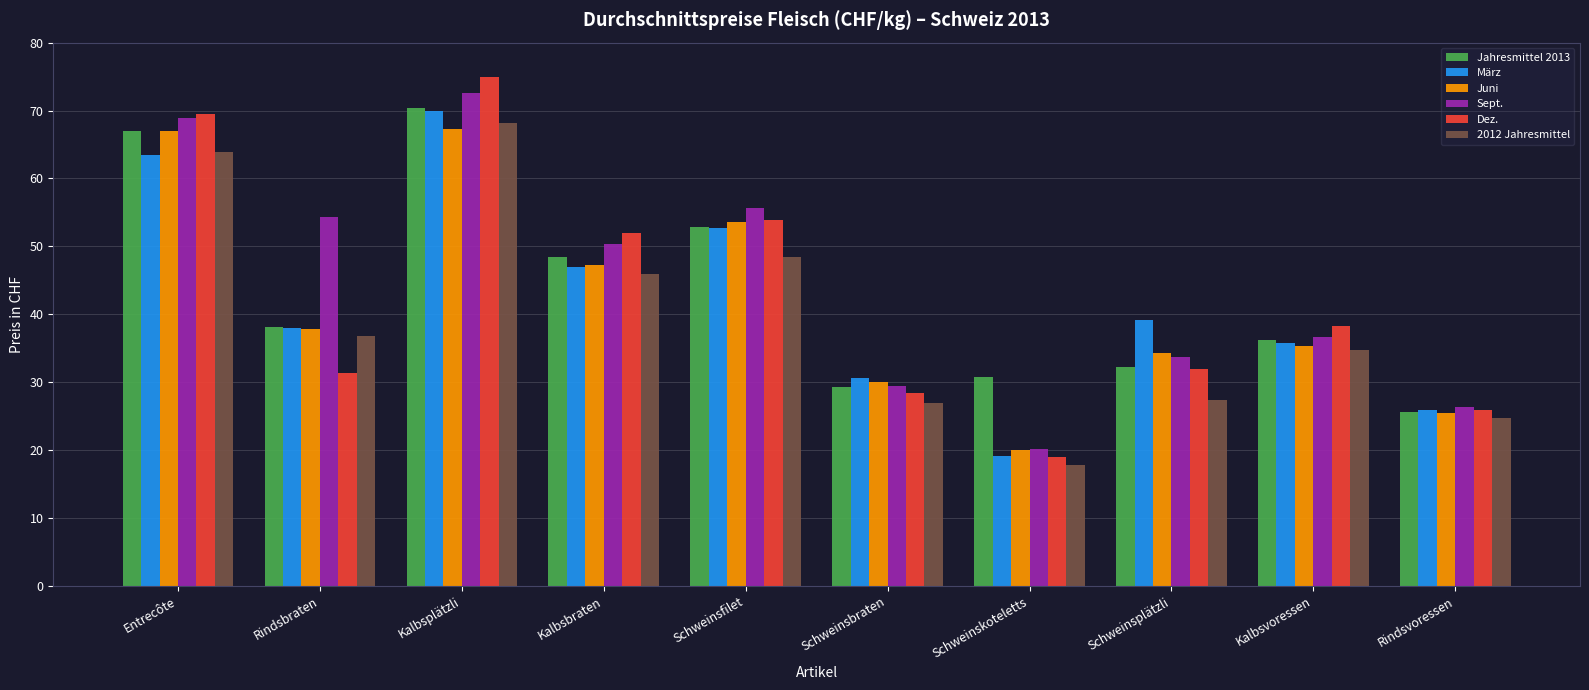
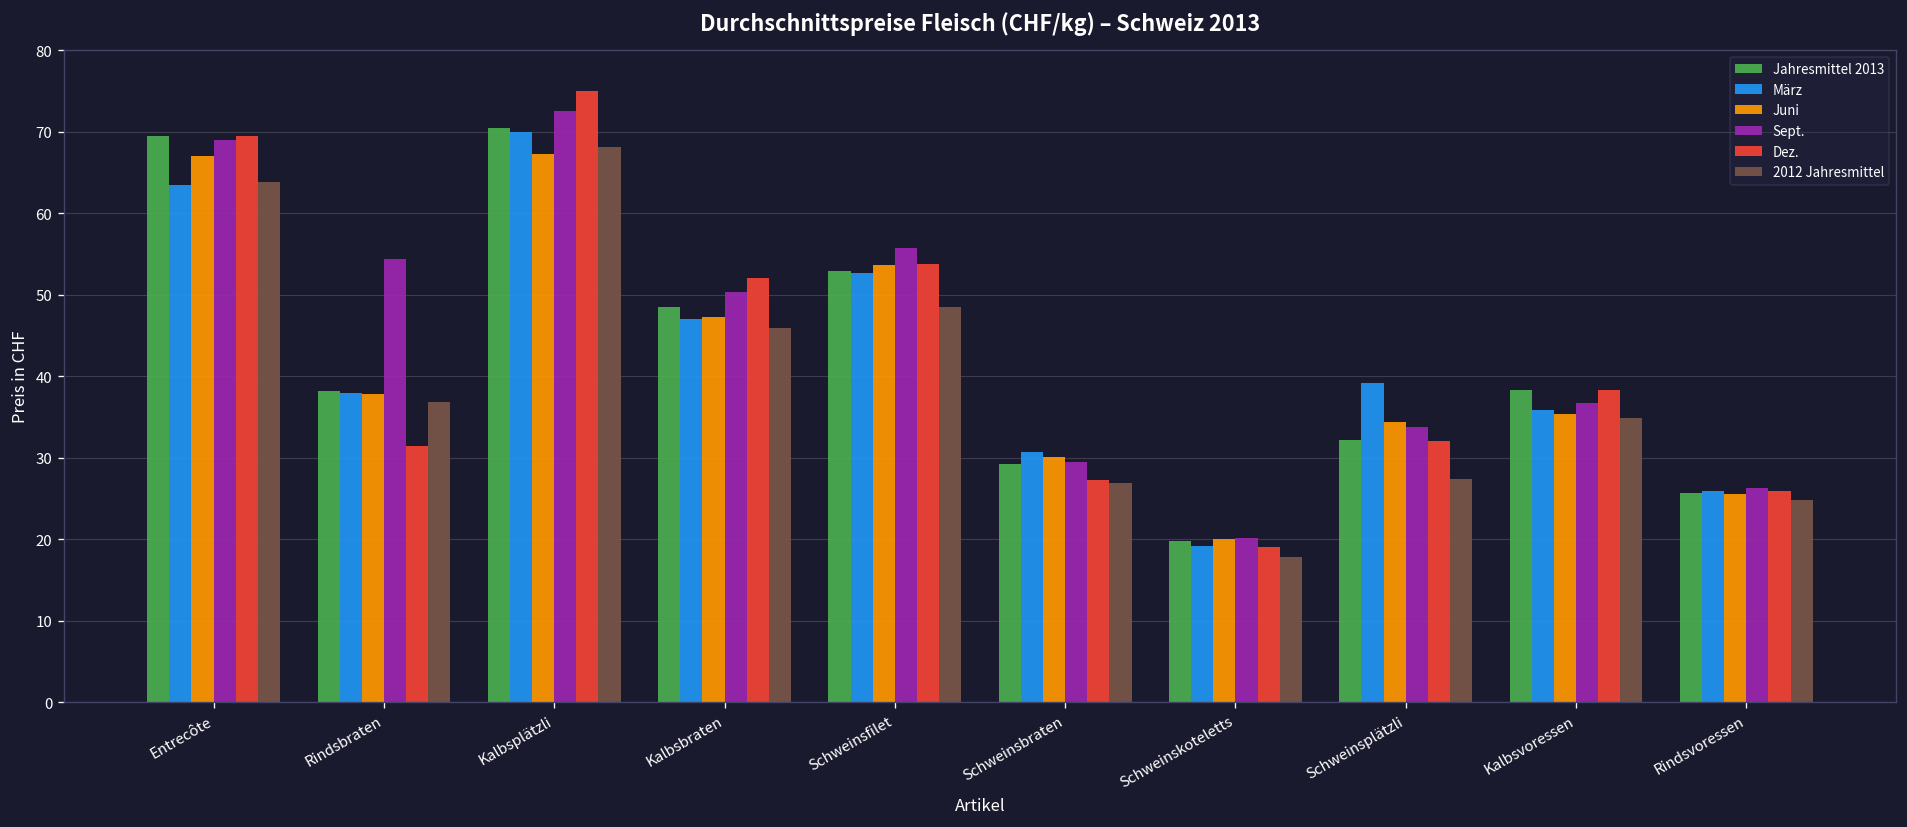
Jahresmittel 2013, Entrecôte: 67 -> 69
Dez., Schweinsbraten: 28 -> 27
Jahresmittel 2013, Schweinskoteletts: 31 -> 20
Jahresmittel 2013, Kalbsvoressen: 36 -> 38
